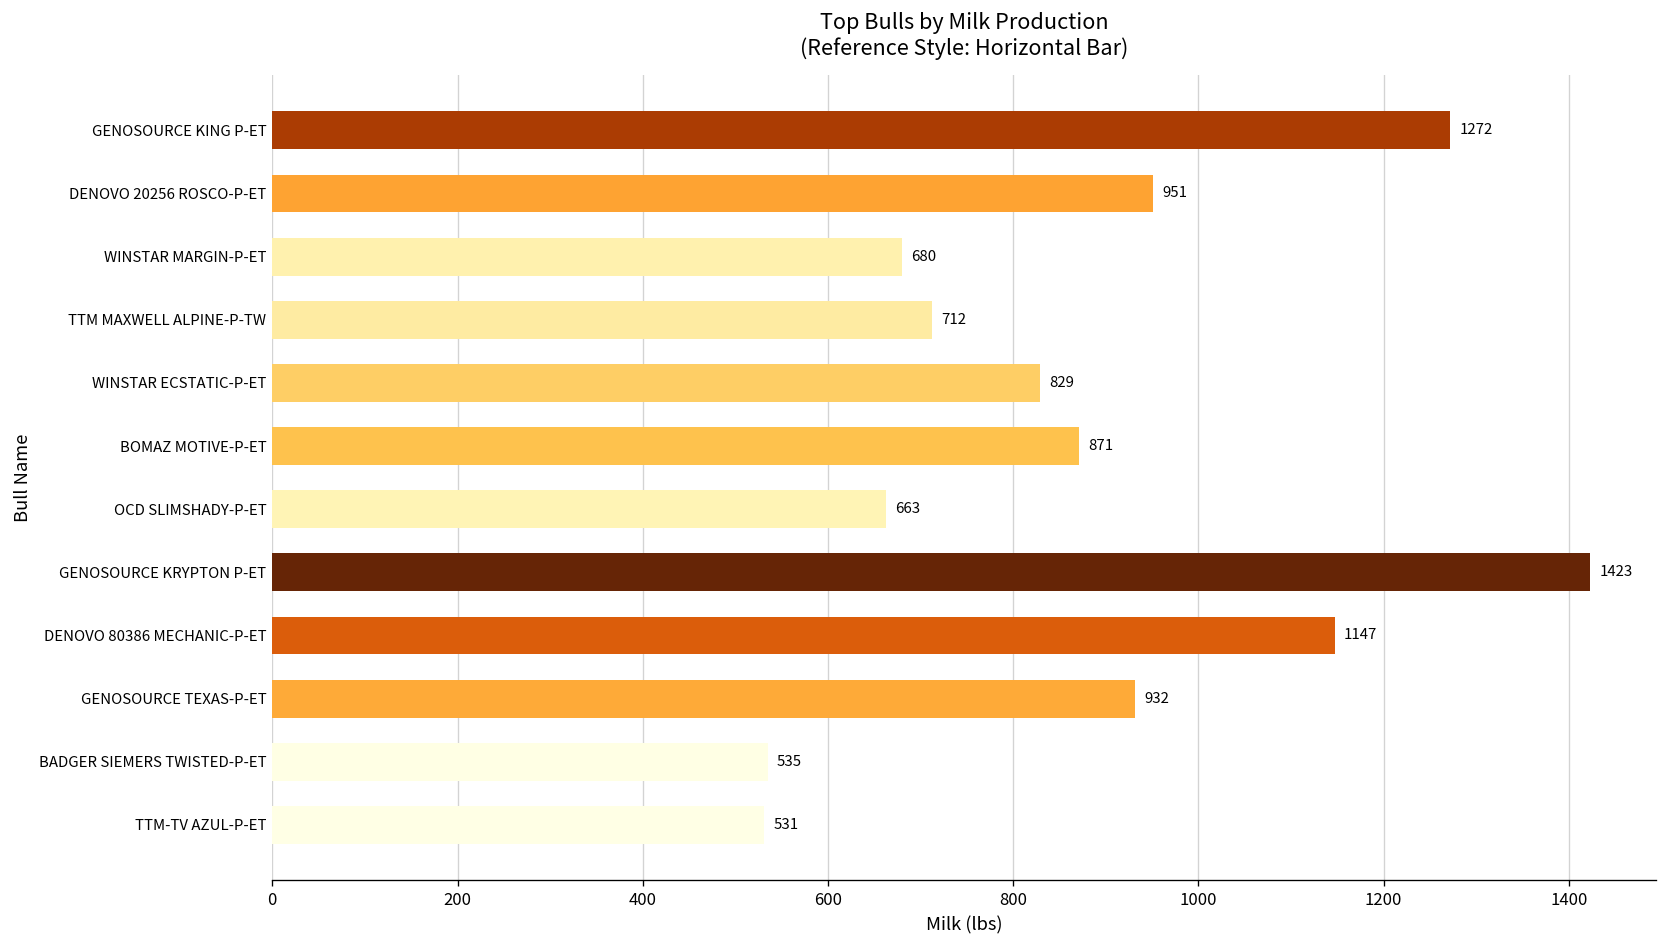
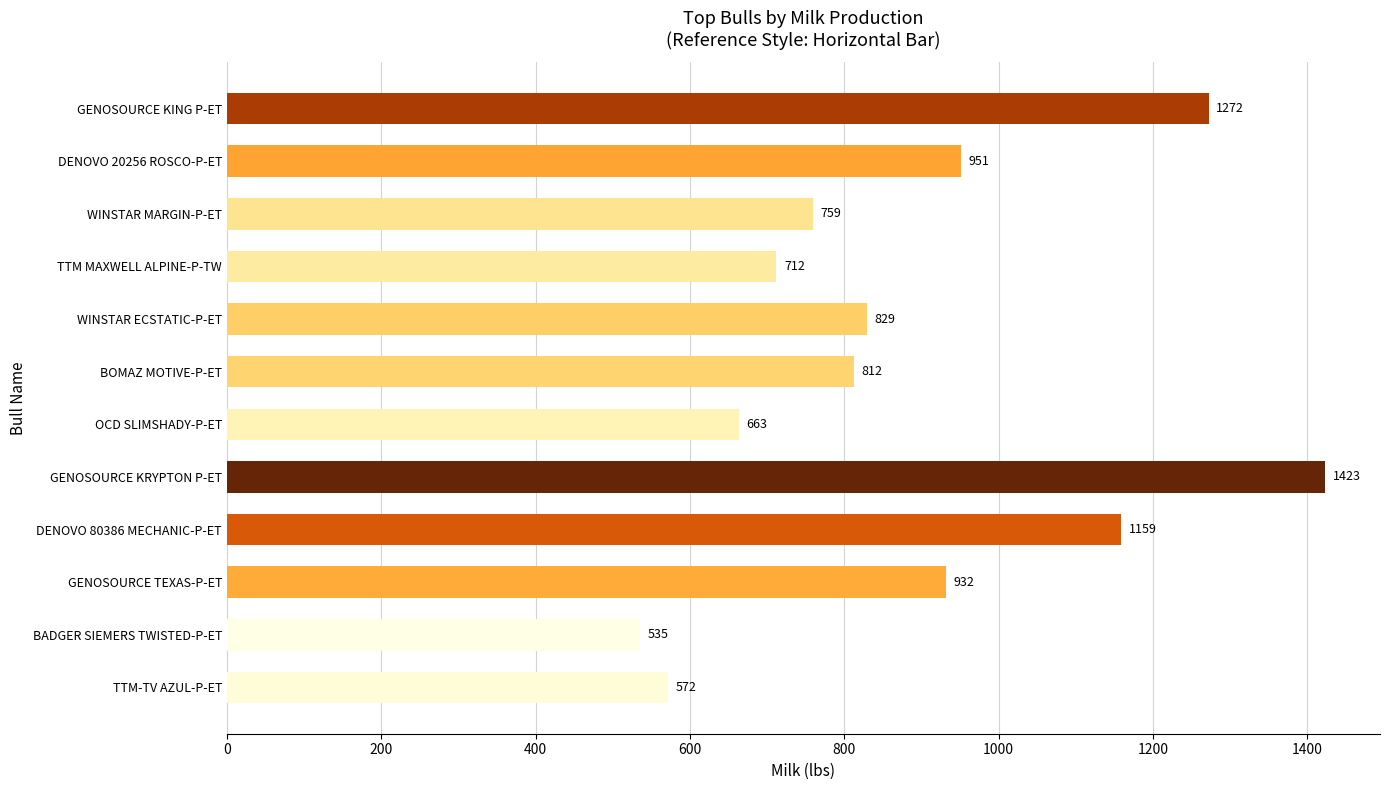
WINSTAR MARGIN-P-ET: 680 -> 759
BOMAZ MOTIVE-P-ET: 871 -> 812
DENOVO 80386 MECHANIC-P-ET: 1147 -> 1159
TTM-TV AZUL-P-ET: 531 -> 572
